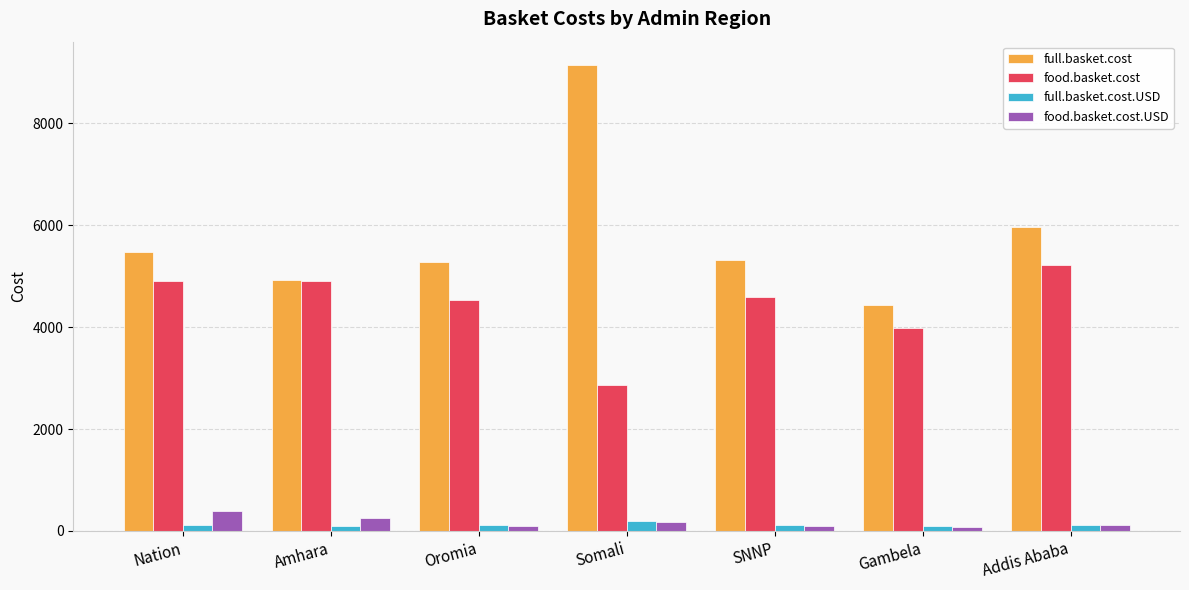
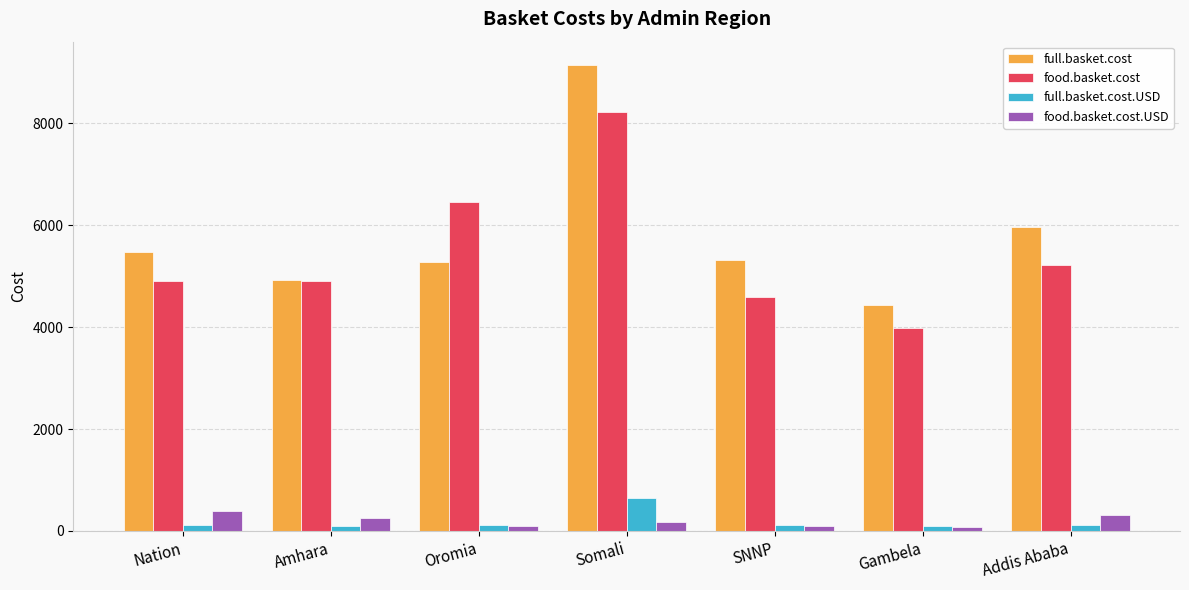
food.basket.cost, Oromia: 4500 -> 6500
food.basket.cost, Somali: 2900 -> 8200
full.basket.cost.USD, Somali: 200 -> 700
food.basket.cost.USD, Addis Ababa: 100 -> 300
